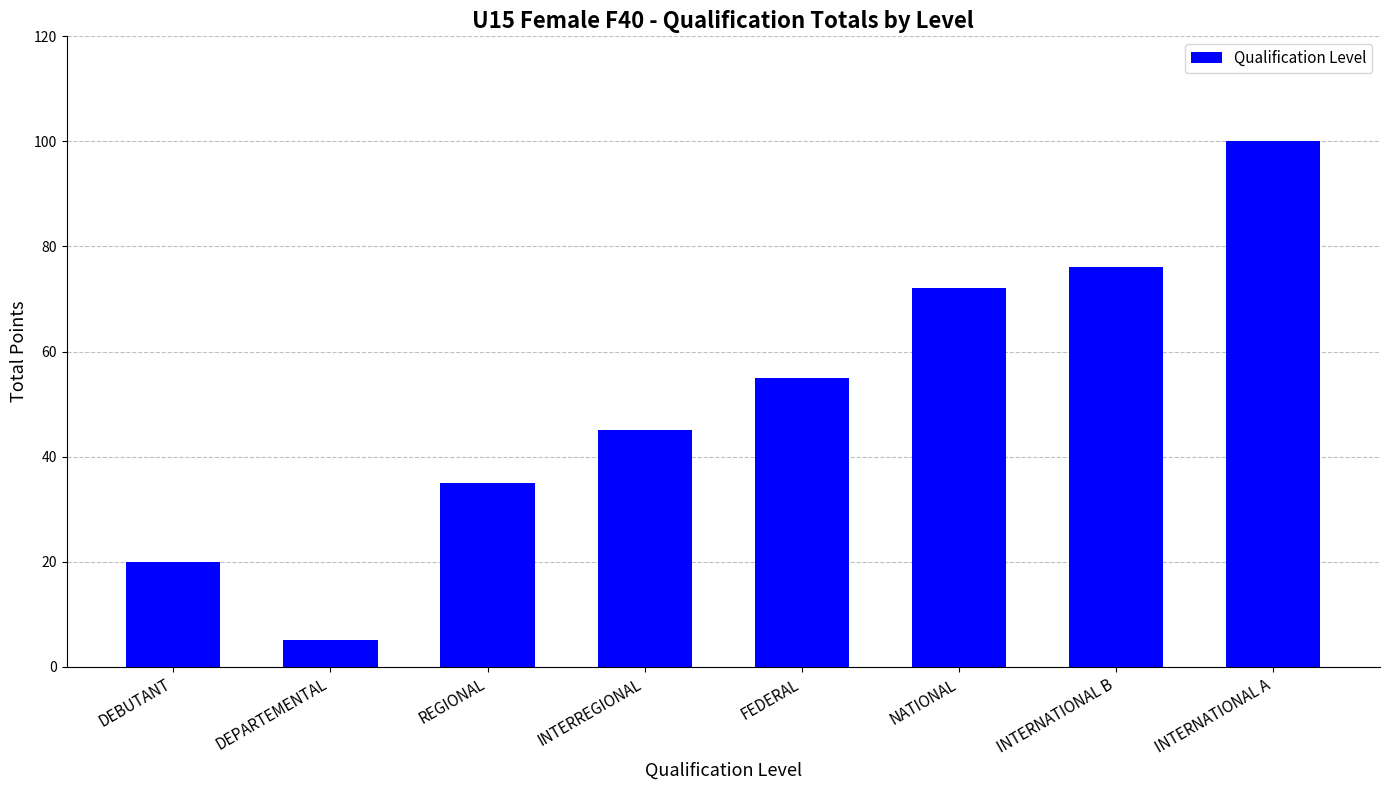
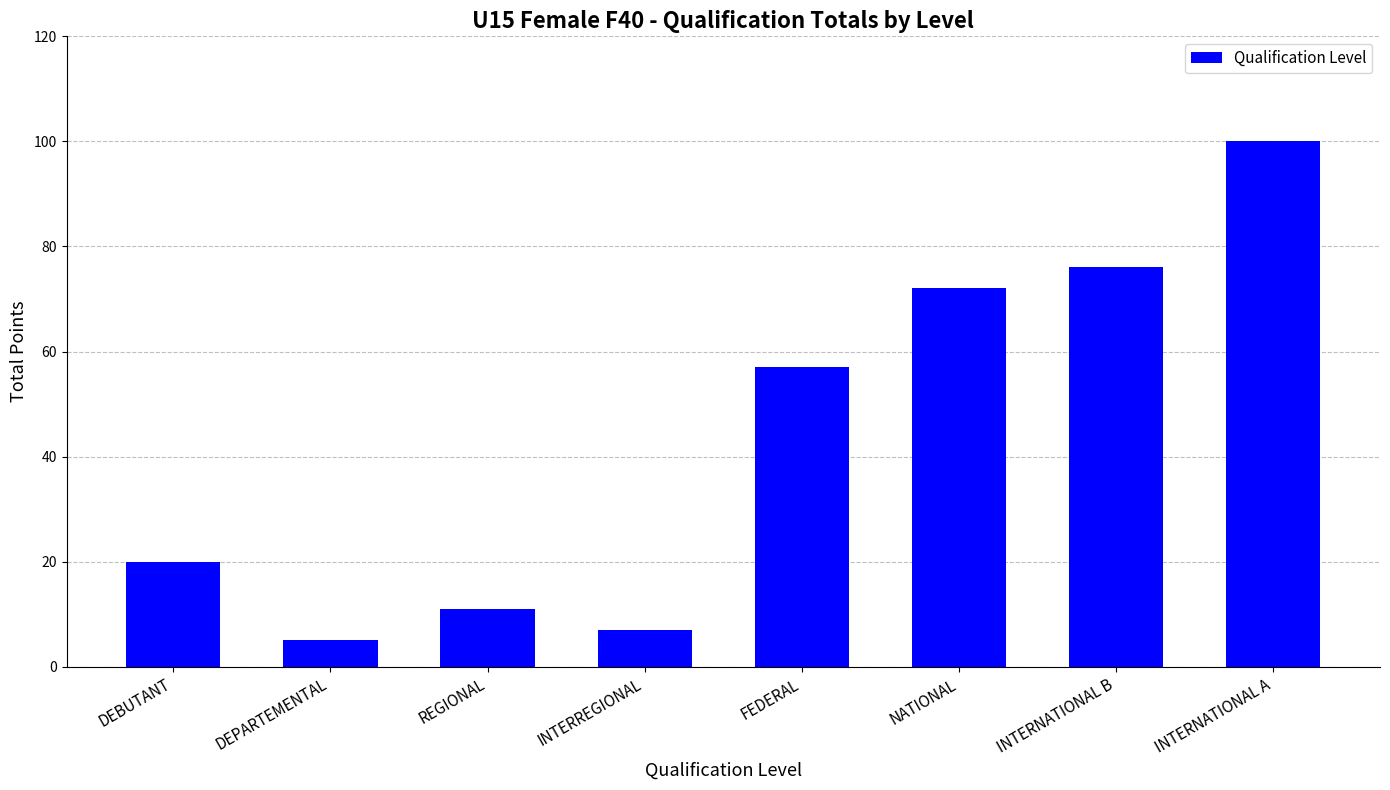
REGIONAL: 35 -> 11
INTERREGIONAL: 45 -> 7
FEDERAL: 55 -> 57
